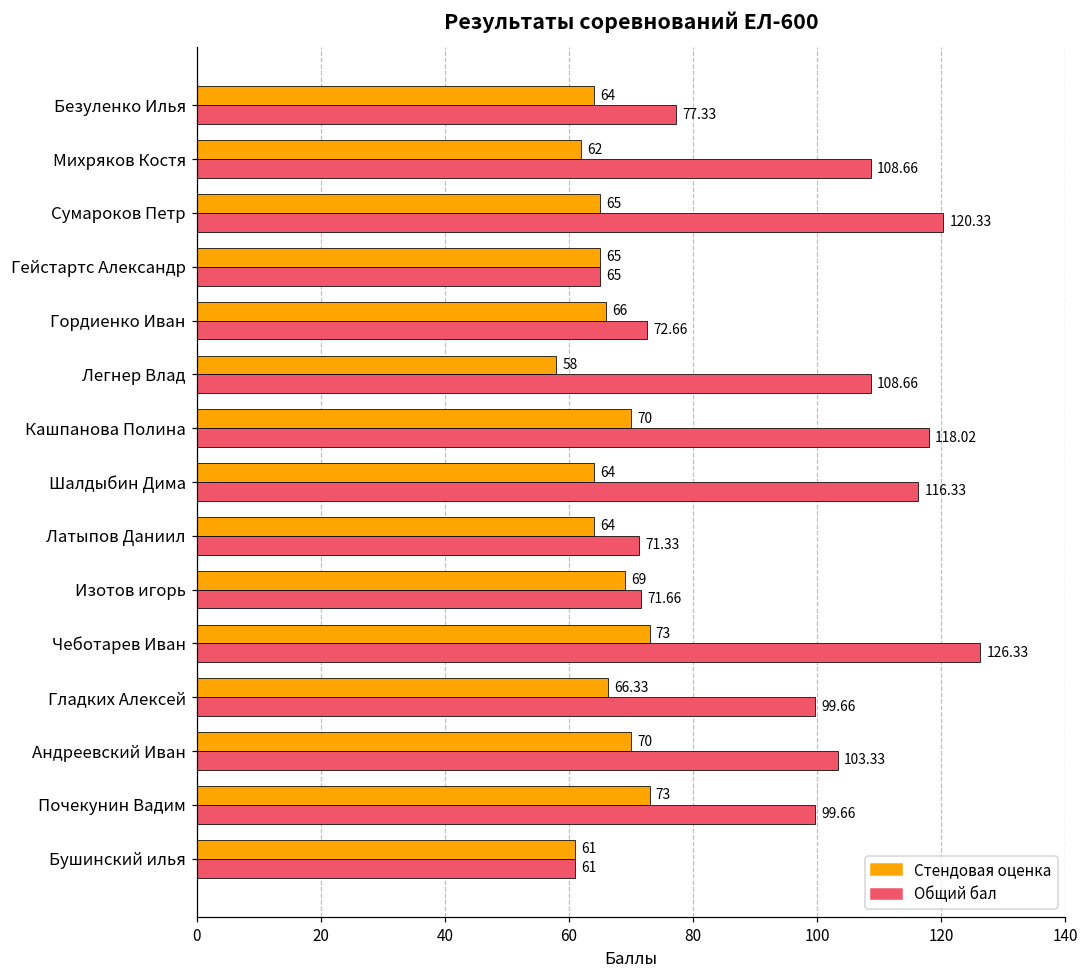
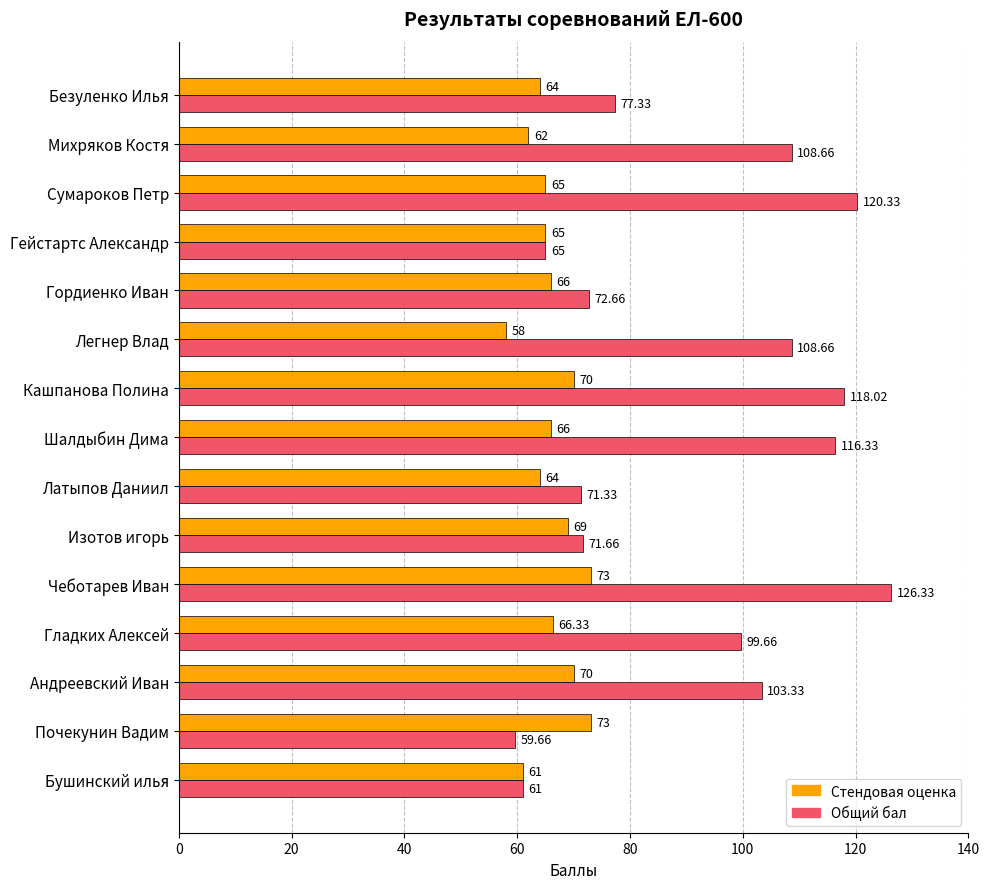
Стендовая оценка, Шалдыбин Дима: 64 -> 66
Общий бал, Почекунин Вадим: 99.66 -> 59.66
